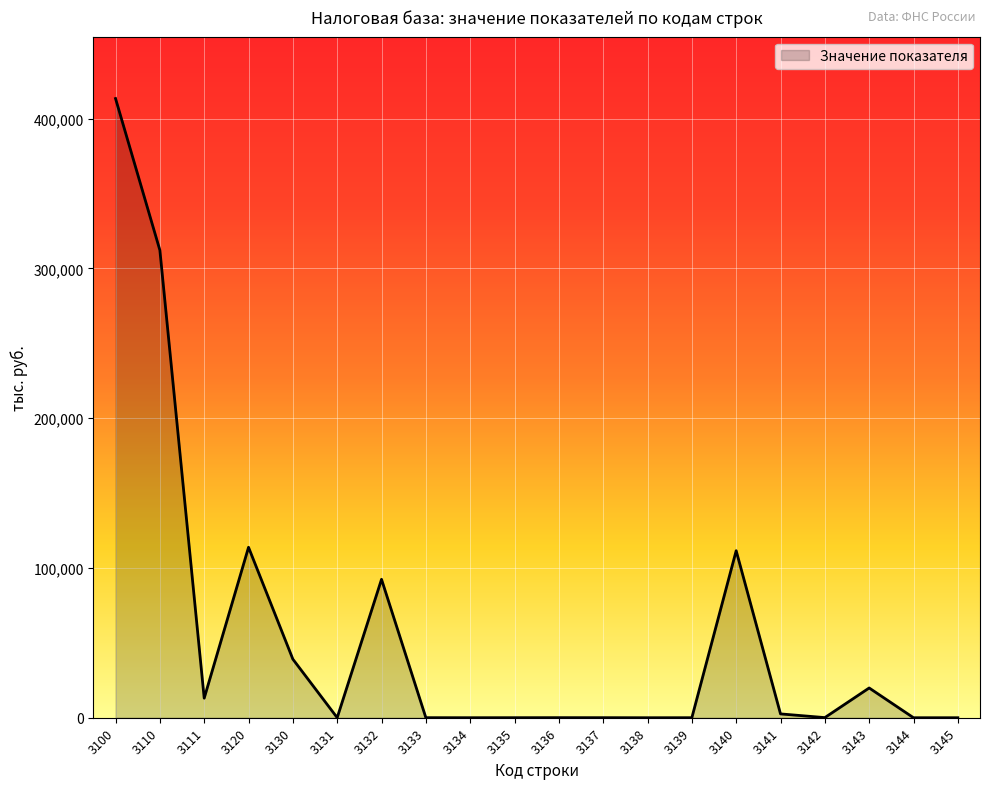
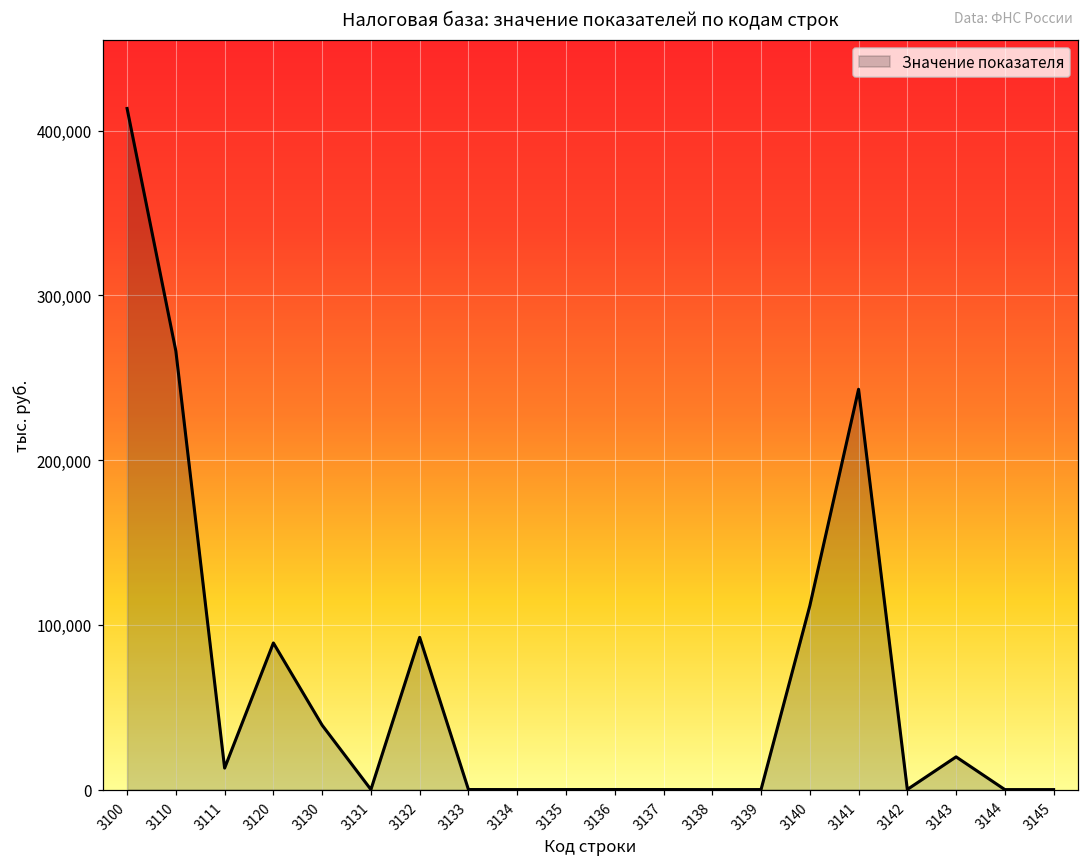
3110: 312,000 -> 266,000
3120: 114,000 -> 89,000
3141: 3,000 -> 243,000
